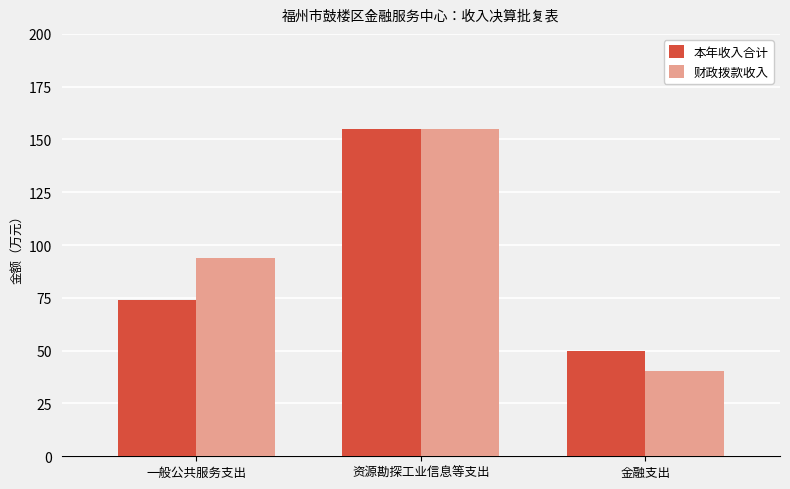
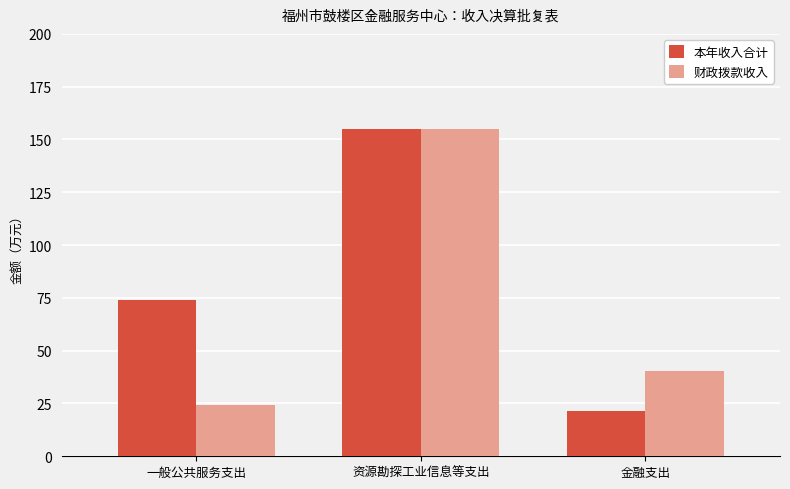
财政拨款收入, 一般公共服务支出: 94 -> 24
本年收入合计, 金融支出: 50 -> 21
